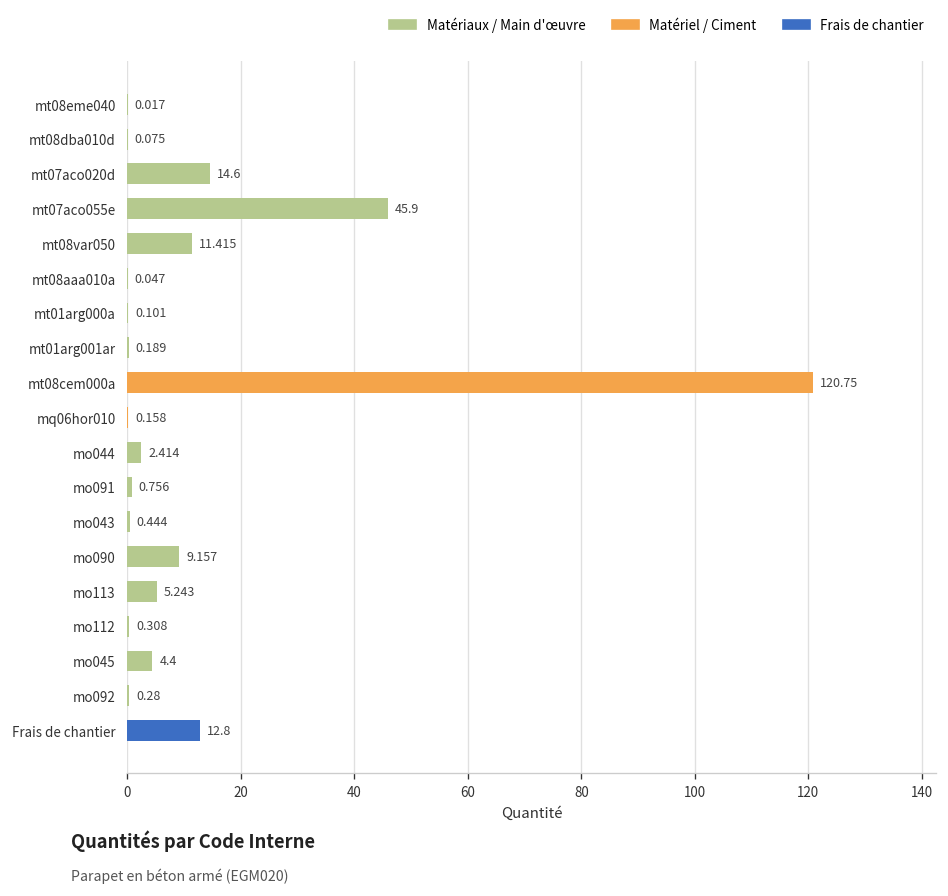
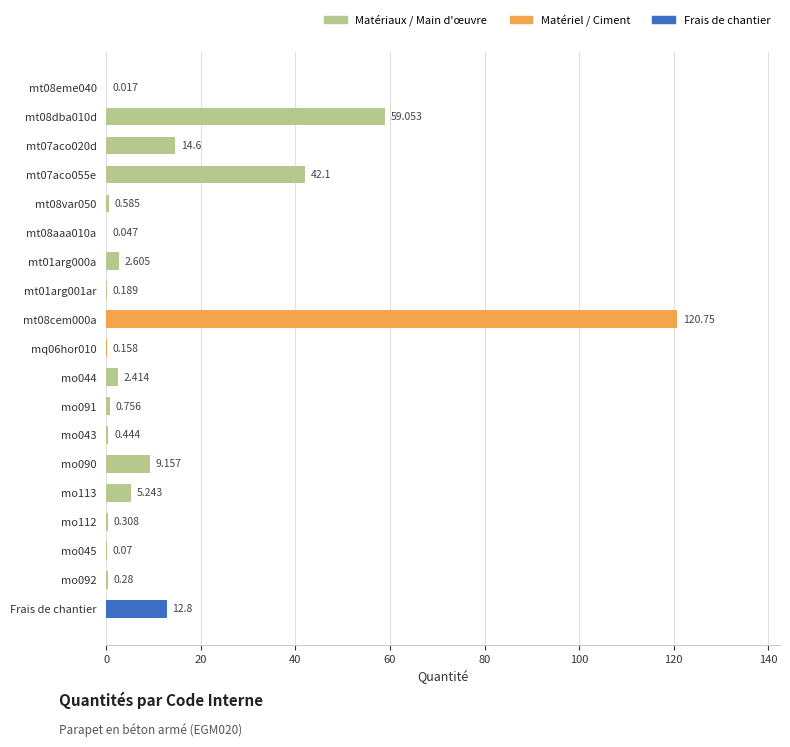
mt08dba010d: 0.075 -> 59.053
mt07aco055e: 45.9 -> 42.1
mt08var050: 11.415 -> 0.585
mt01arg000a: 0.101 -> 2.605
mo045: 4.4 -> 0.07
